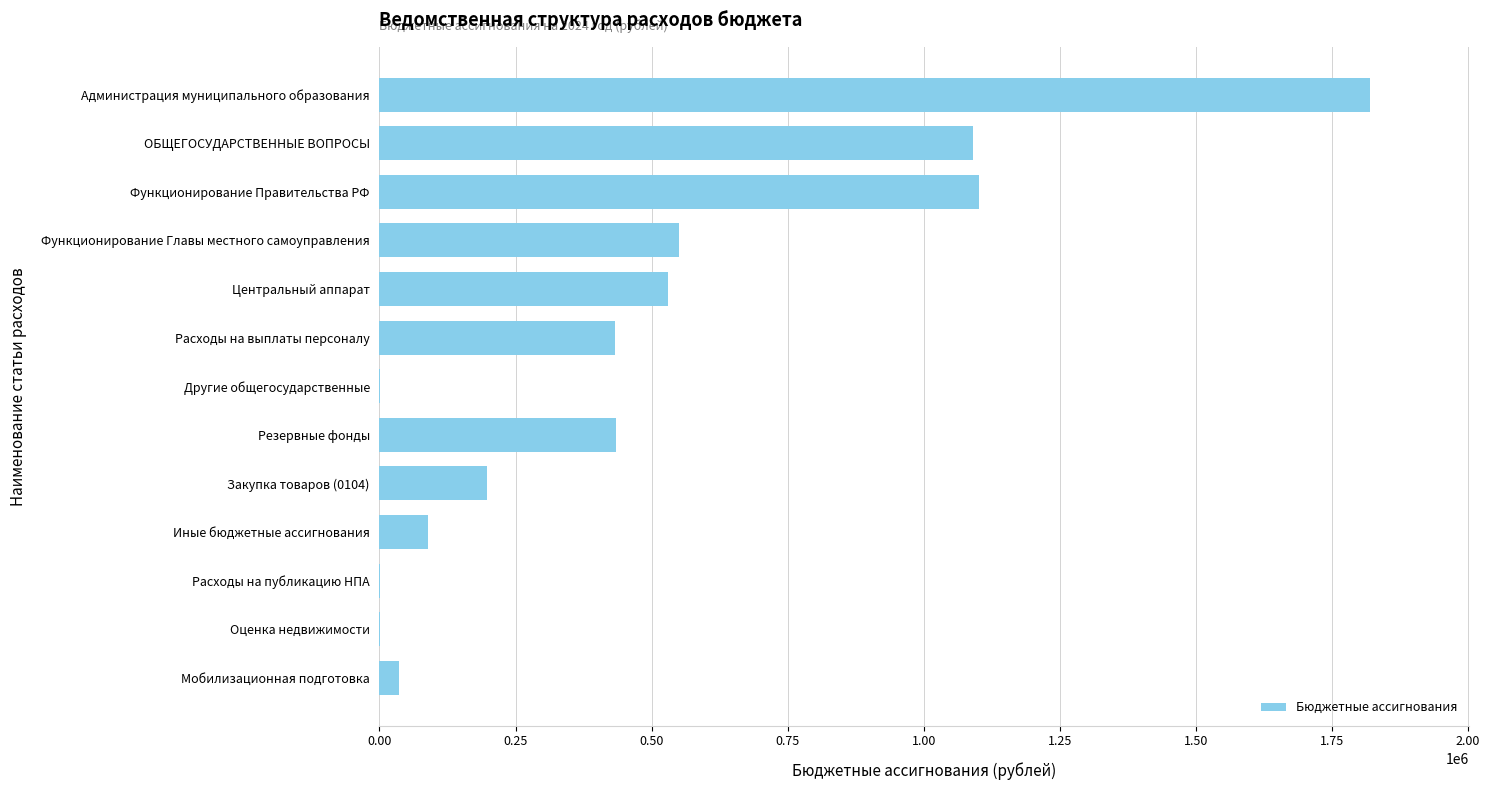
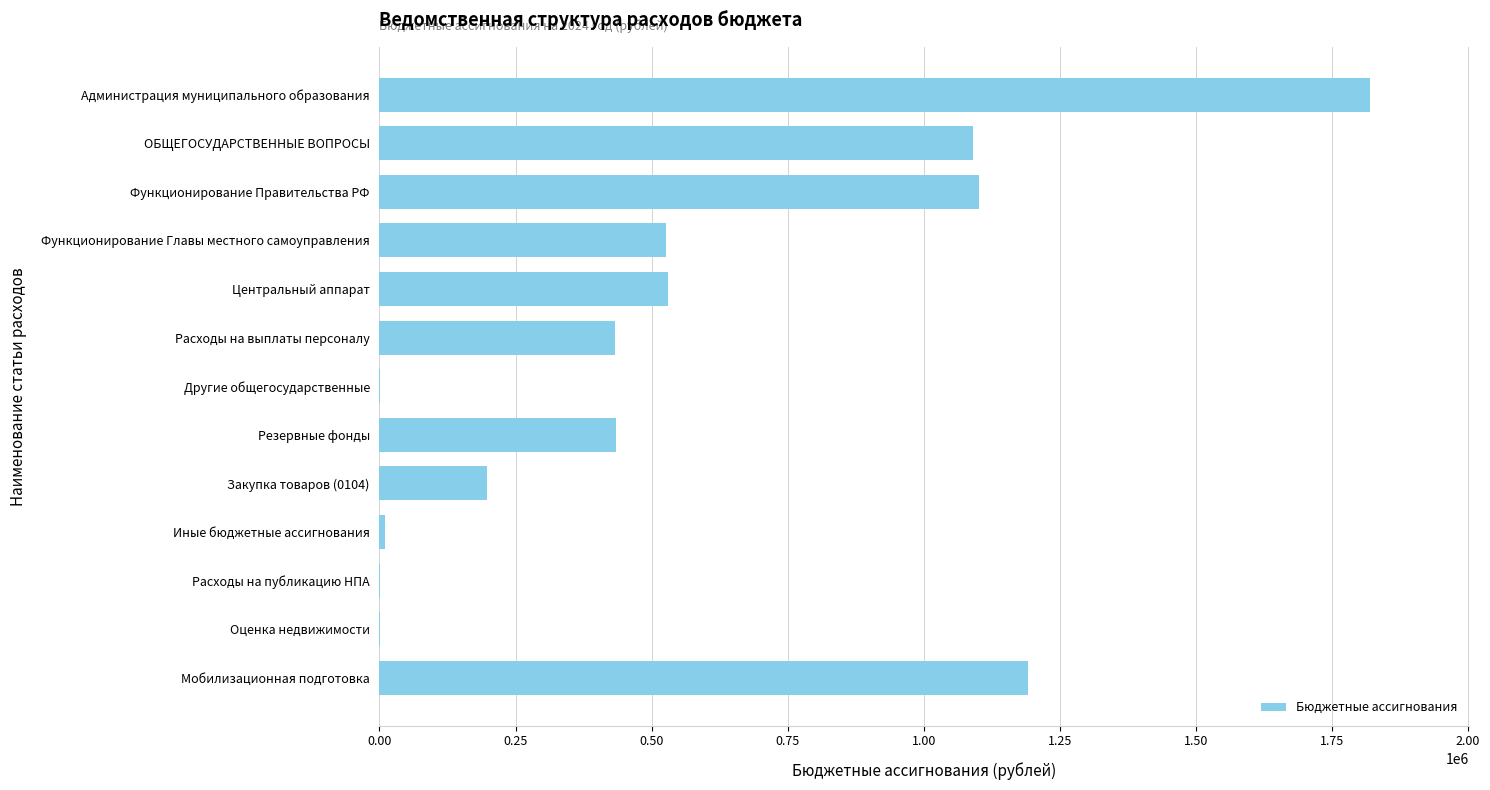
Функционирование Главы местного самоуправления: 550000 -> 530000
Иные бюджетные ассигнования: 90000 -> 10000
Мобилизационная подготовка: 40000 -> 1190000
